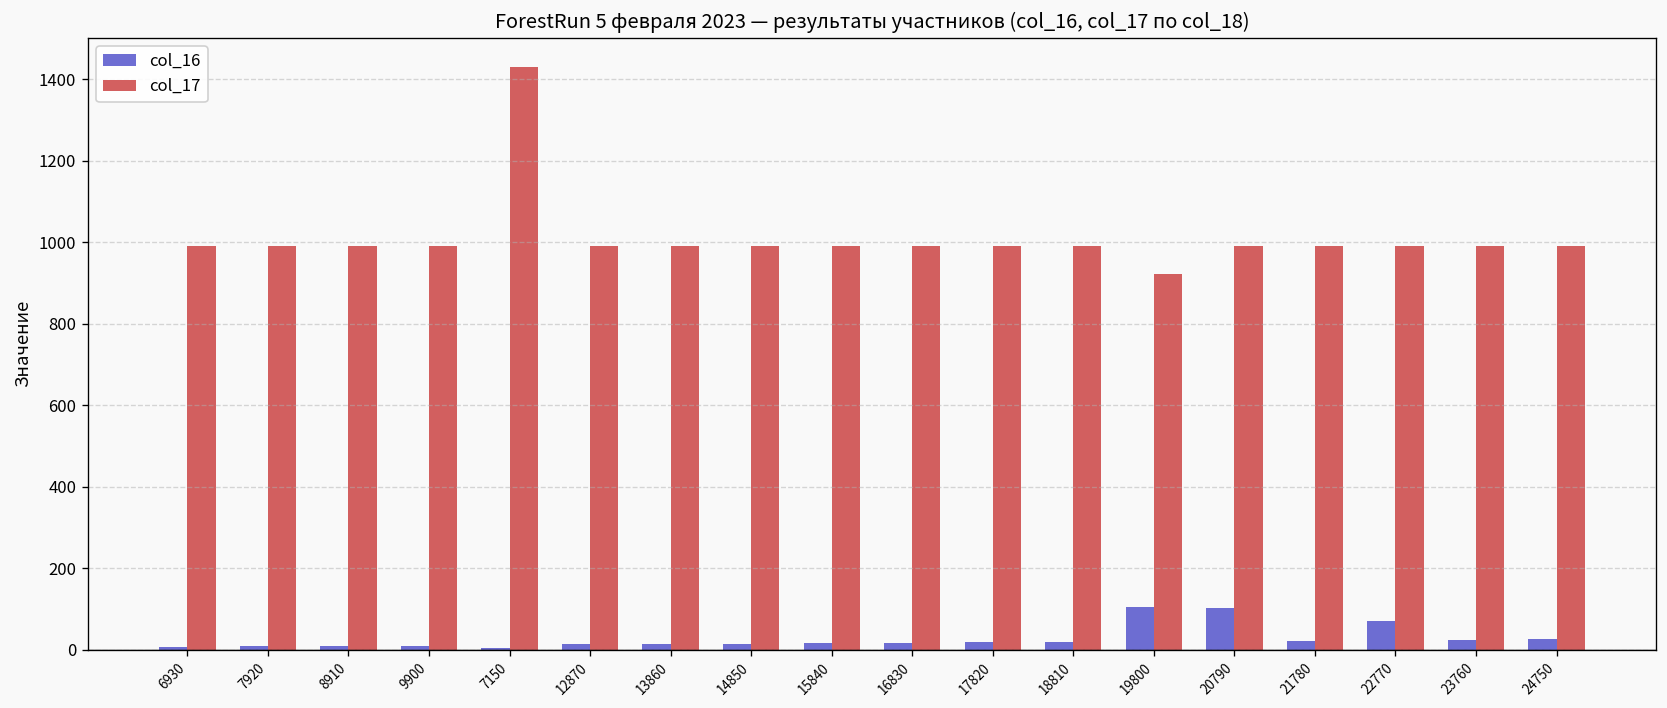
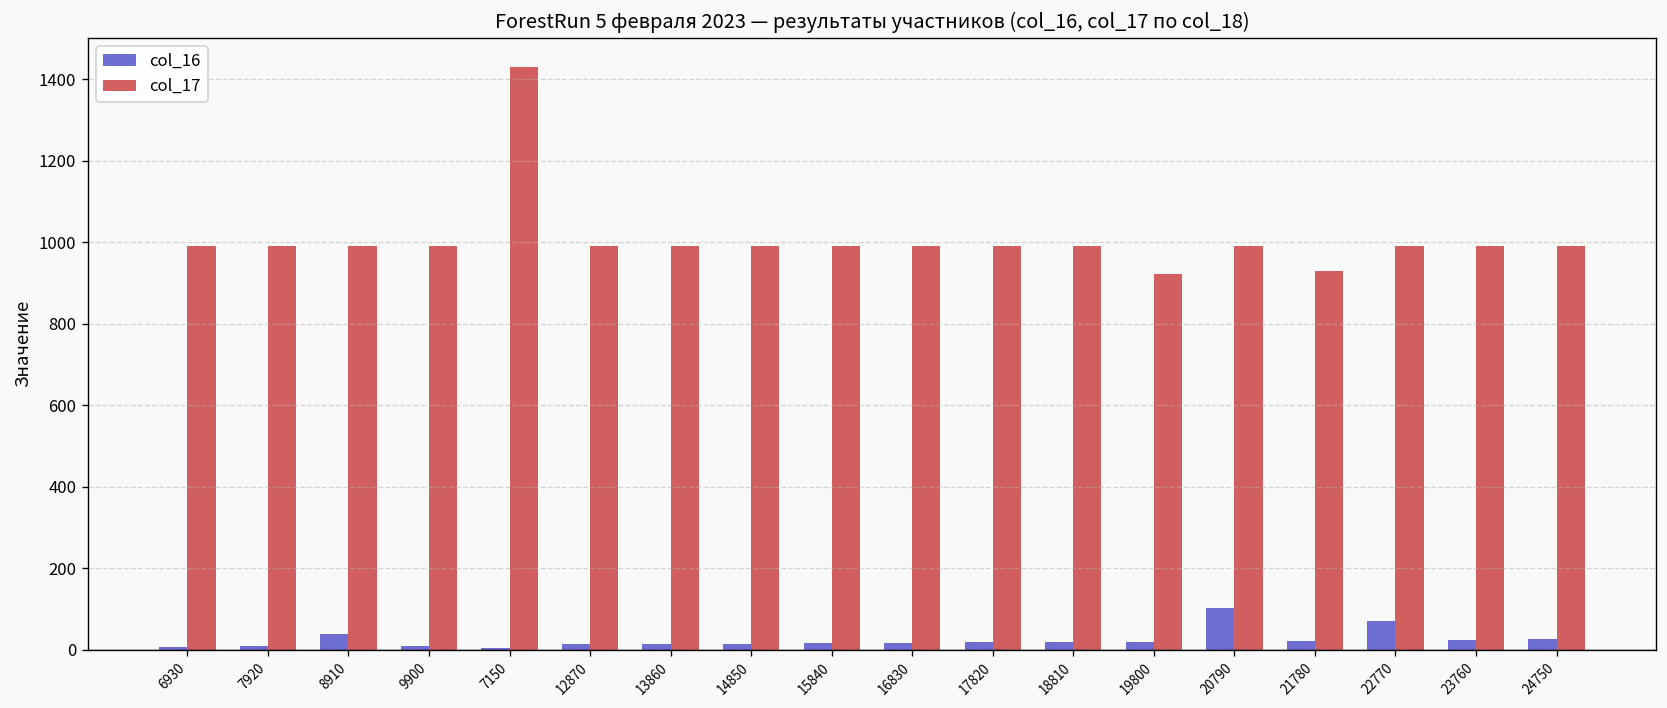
col_16, 8910: 10 -> 40
col_16, 19800: 100 -> 20
col_17, 21780: 990 -> 930
